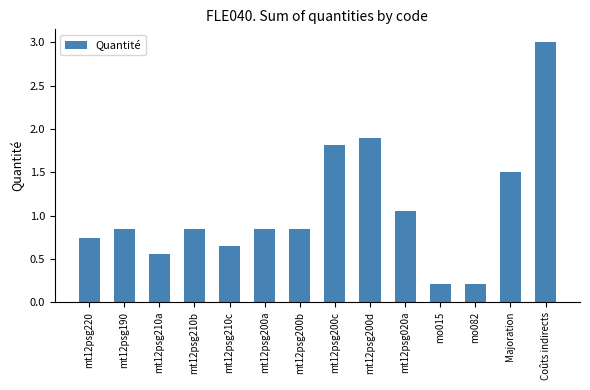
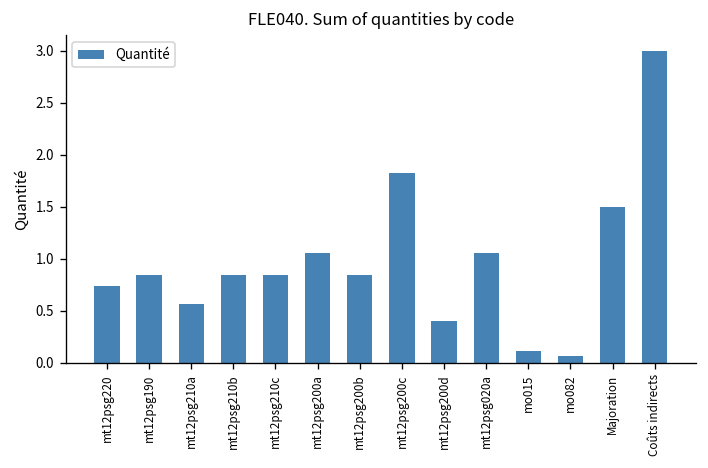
mt12psg210c: 0.7 -> 0.8
mt12psg200a: 0.8 -> 1.1
mt12psg200d: 1.9 -> 0.4
mo015: 0.2 -> 0.1
mo082: 0.2 -> 0.1
